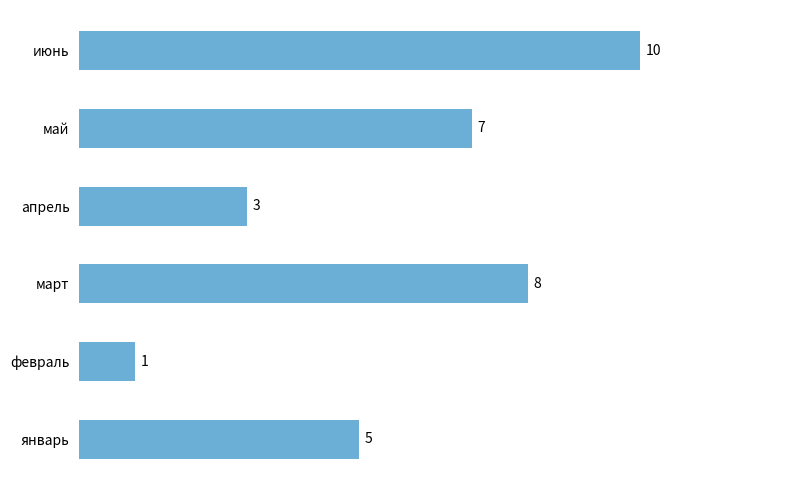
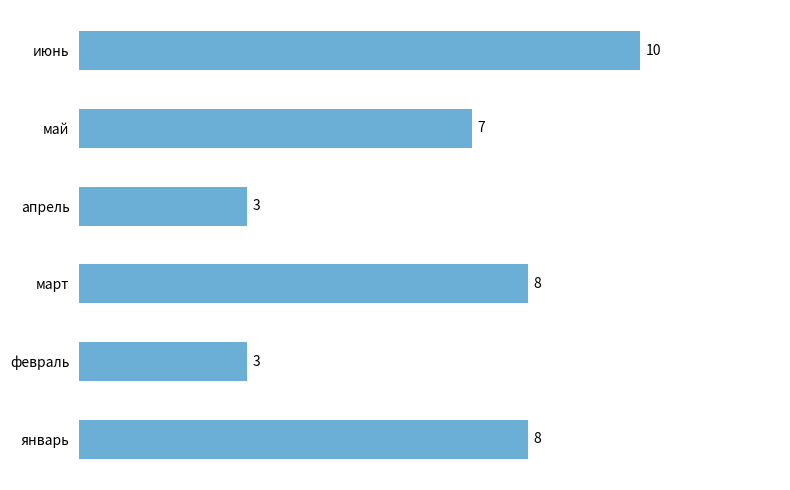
февраль: 1 -> 3
январь: 5 -> 8
